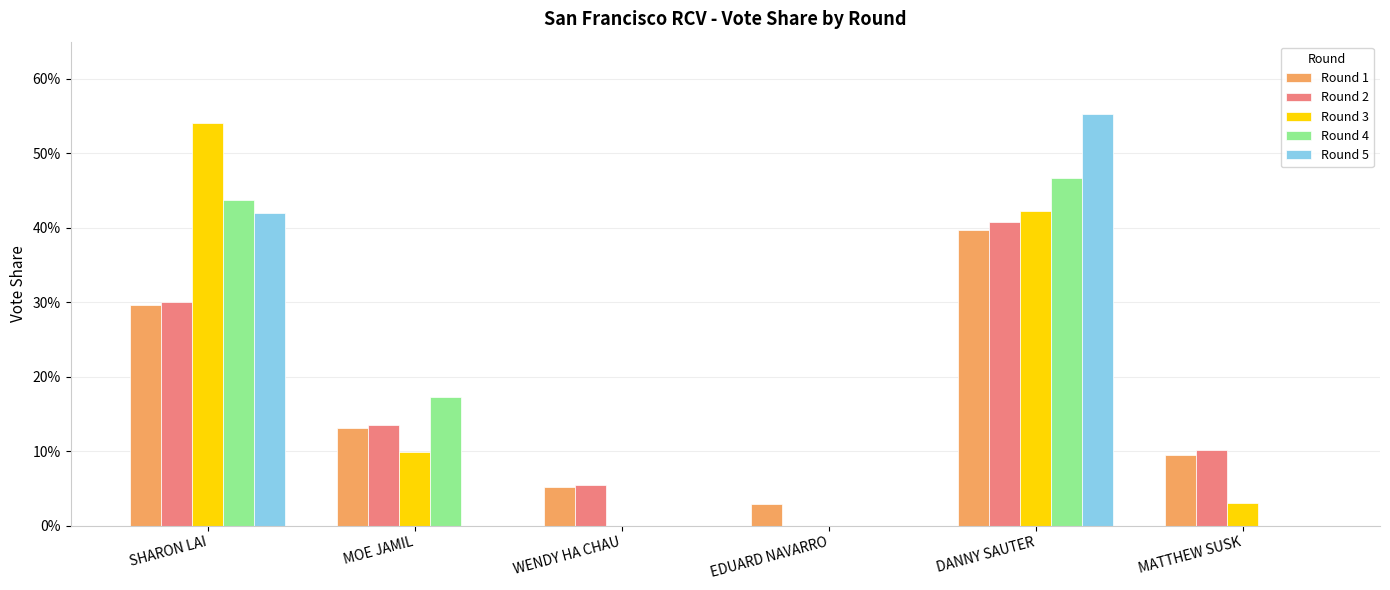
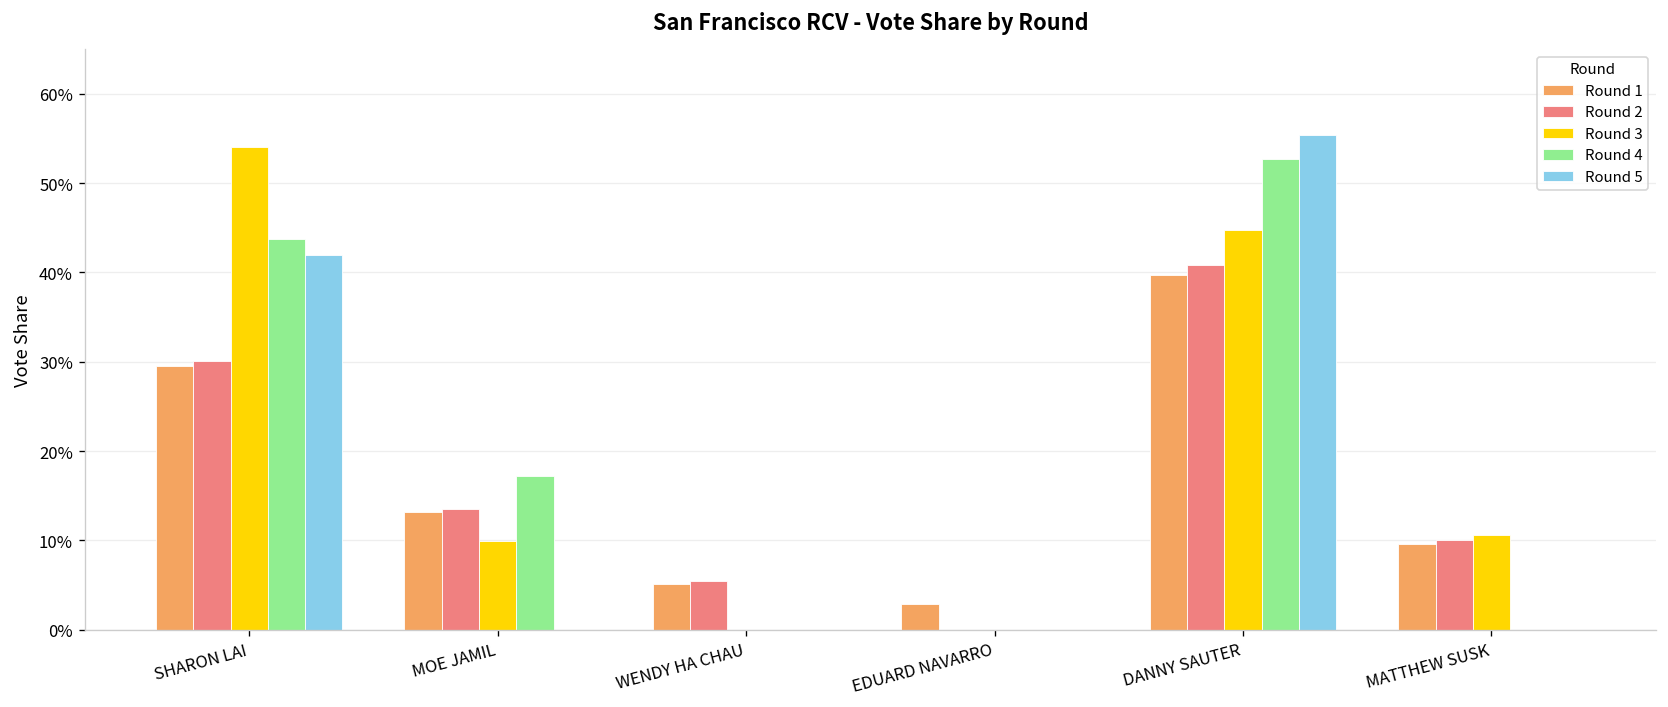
Round 3, DANNY SAUTER: 42% -> 45%
Round 4, DANNY SAUTER: 47% -> 53%
Round 3, MATTHEW SUSK: 3% -> 11%
